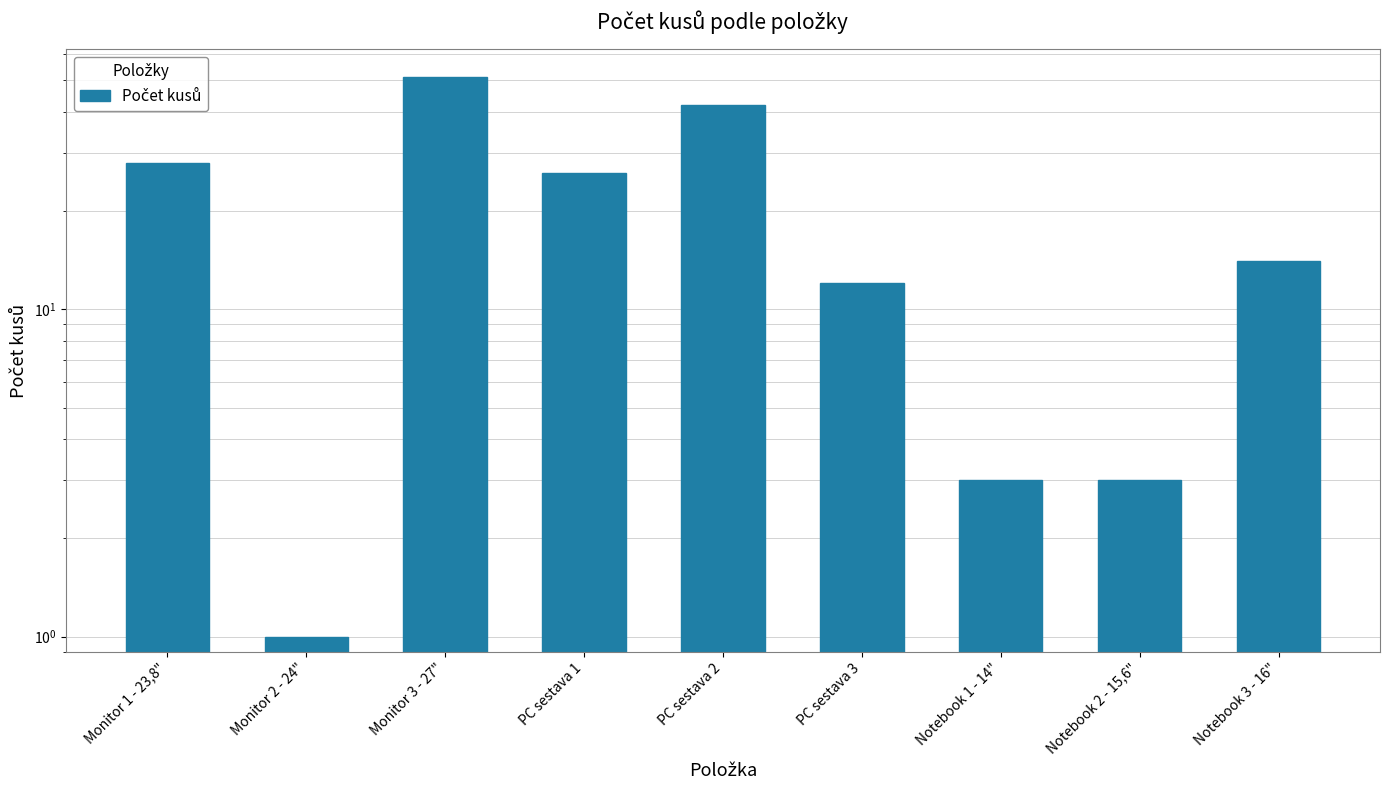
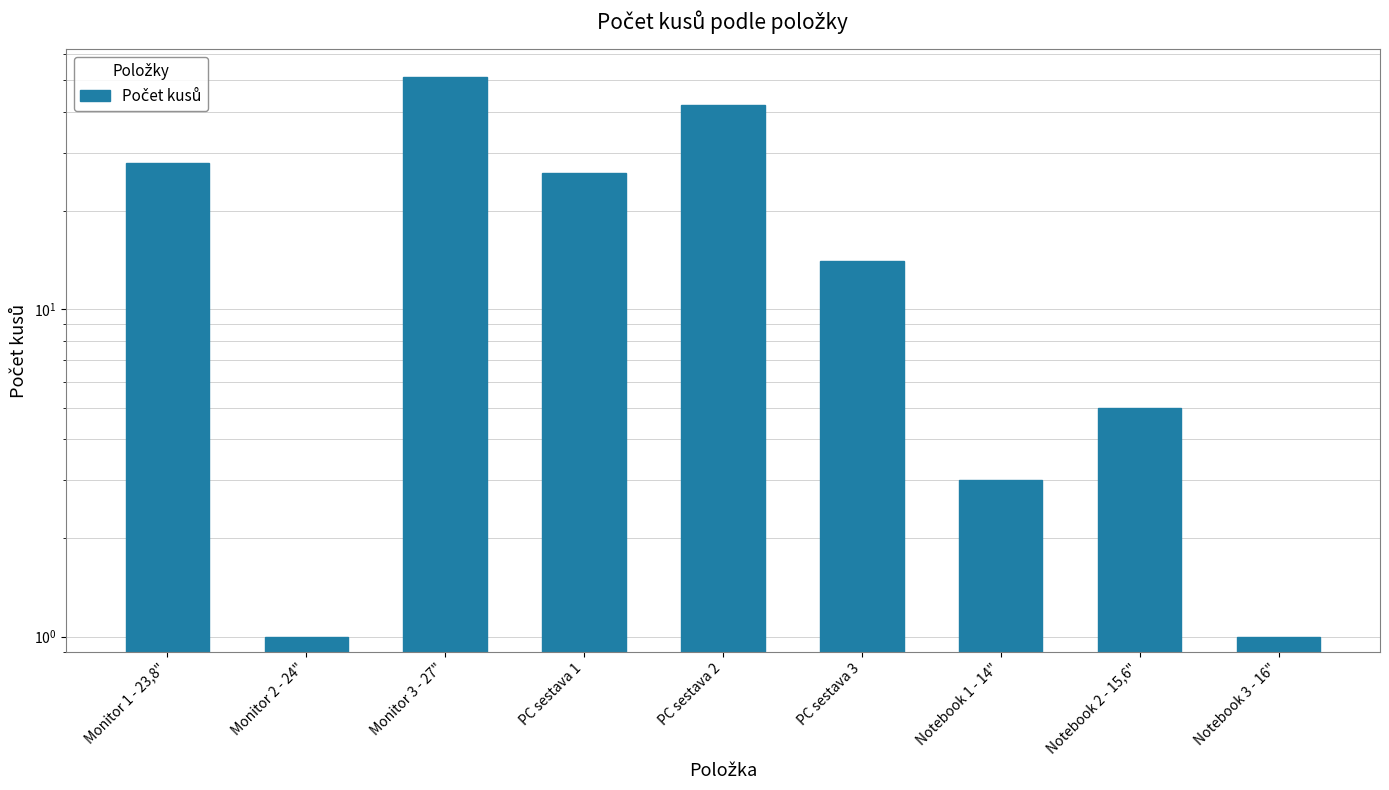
PC sestava 3: 12 -> 14
Notebook 2 - 15,6": 3 -> 5
Notebook 3 - 16": 14 -> 1
